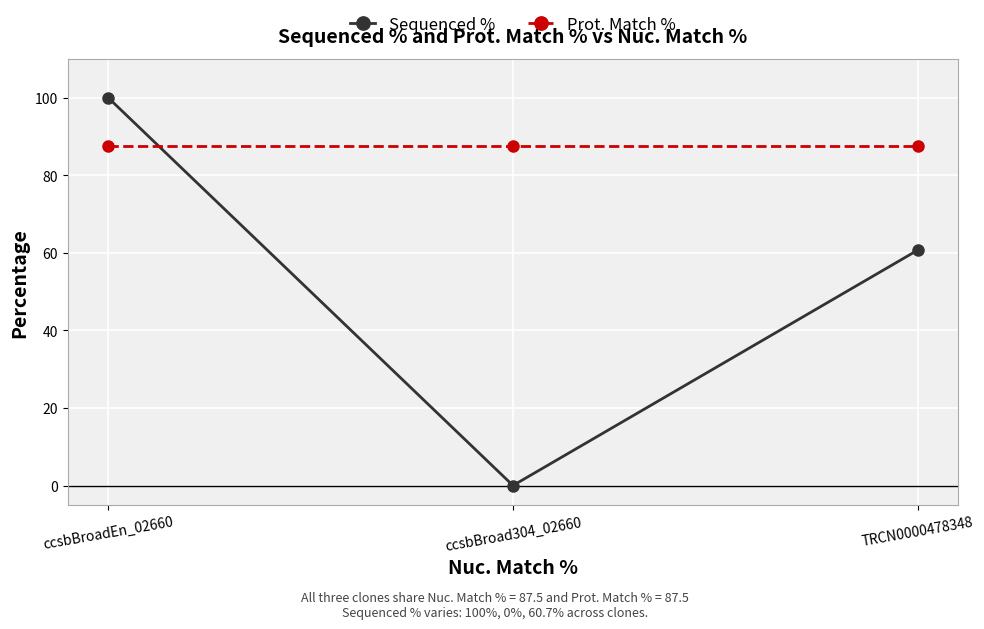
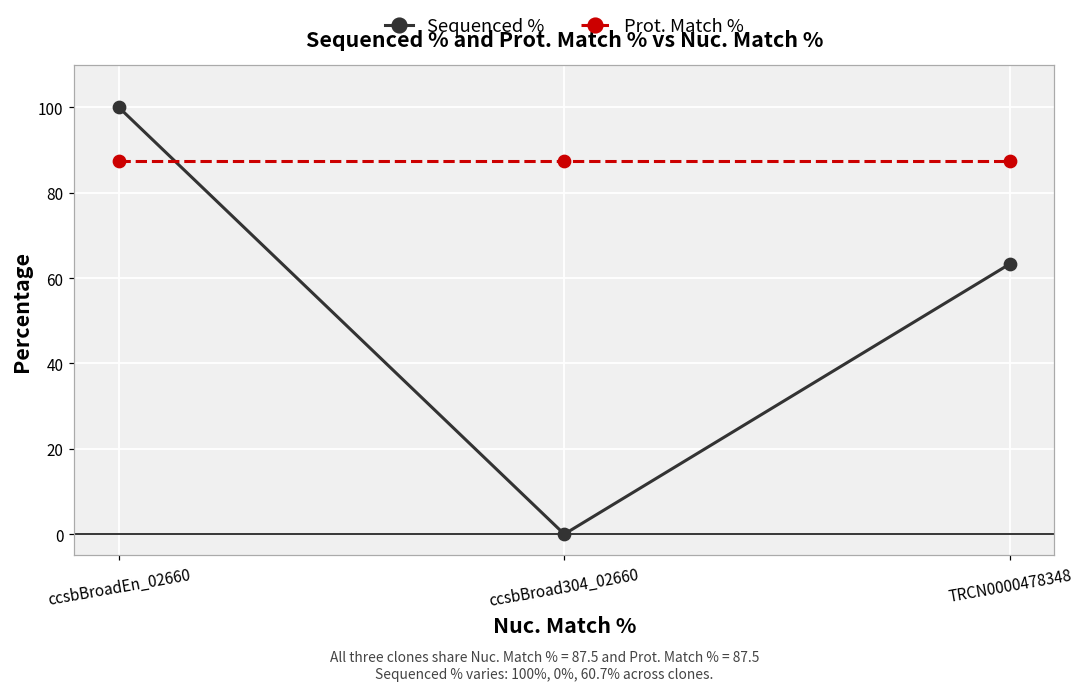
Sequenced %, TRCN0000478348: 61 -> 63
